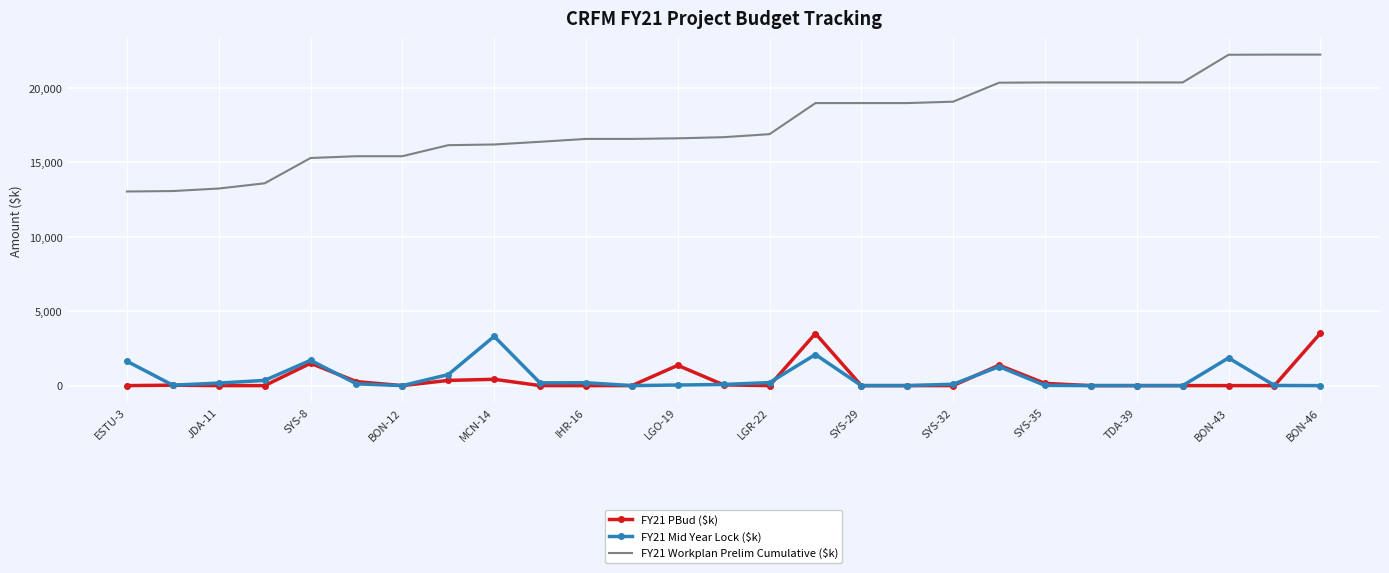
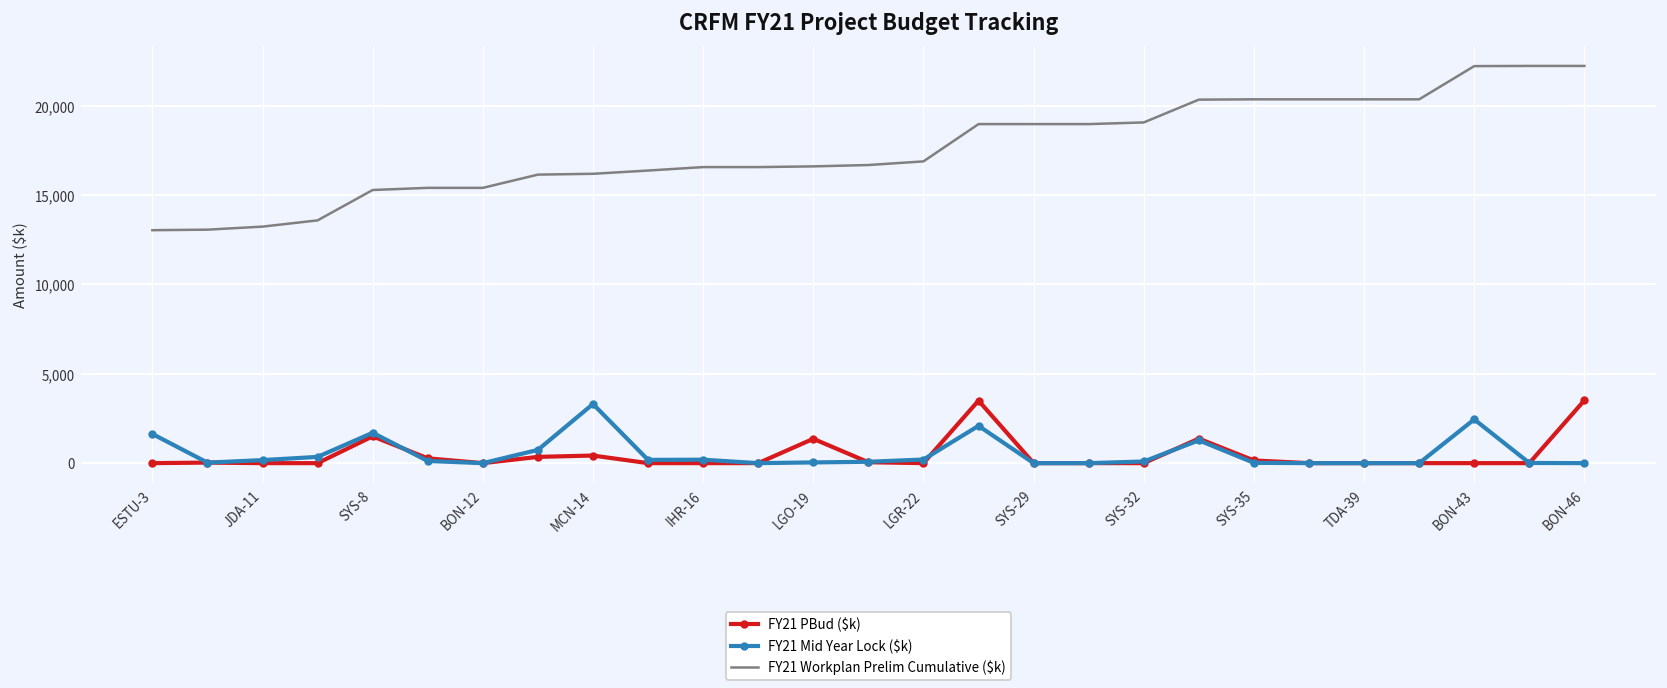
FY21 Mid Year Lock ($k), BON-43: 1,900 -> 2,500
